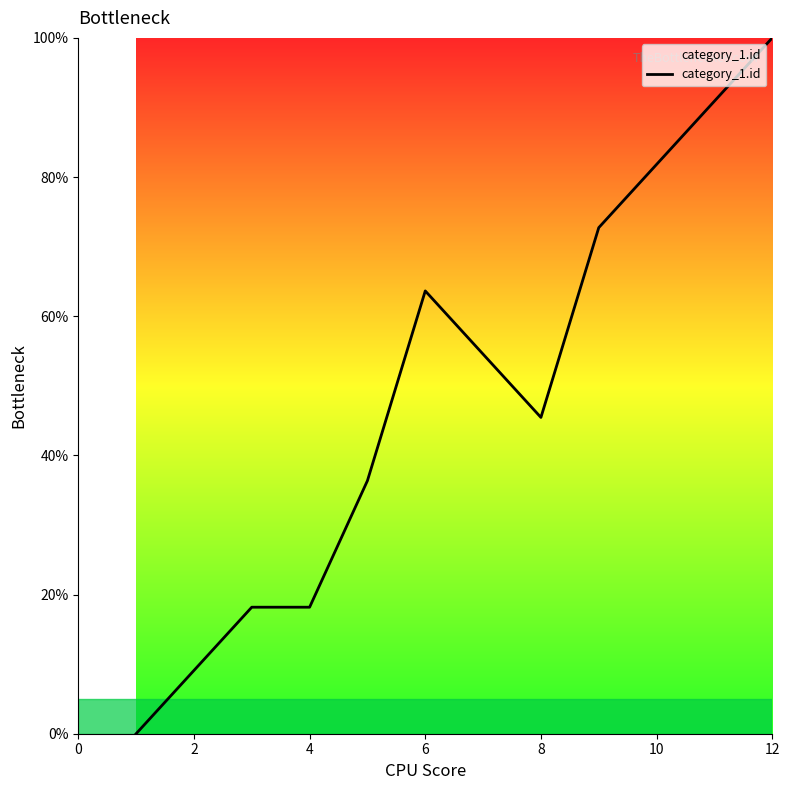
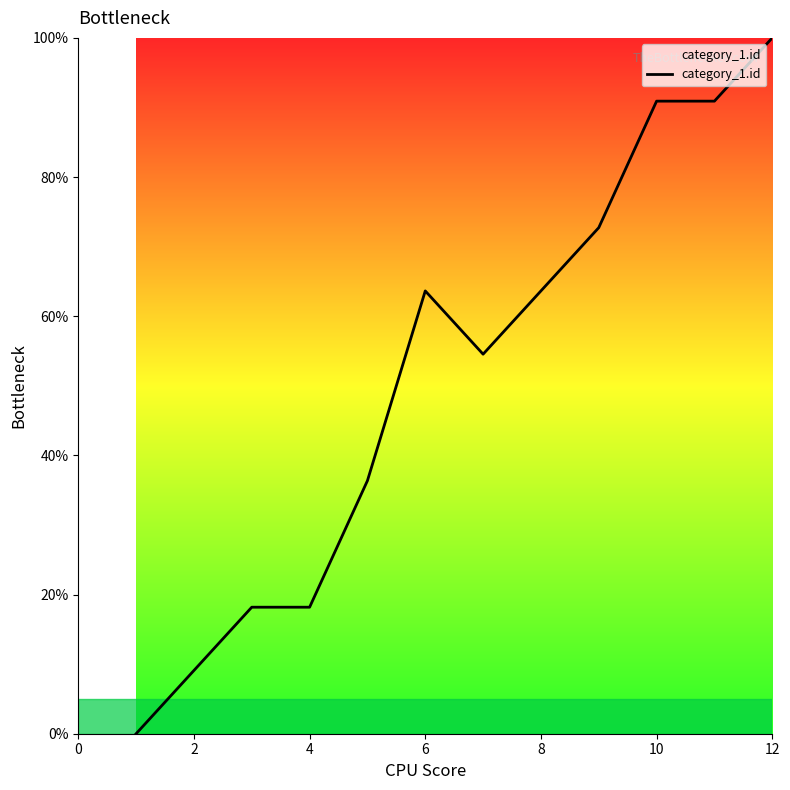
8: 45% -> 64%
10: 82% -> 91%
